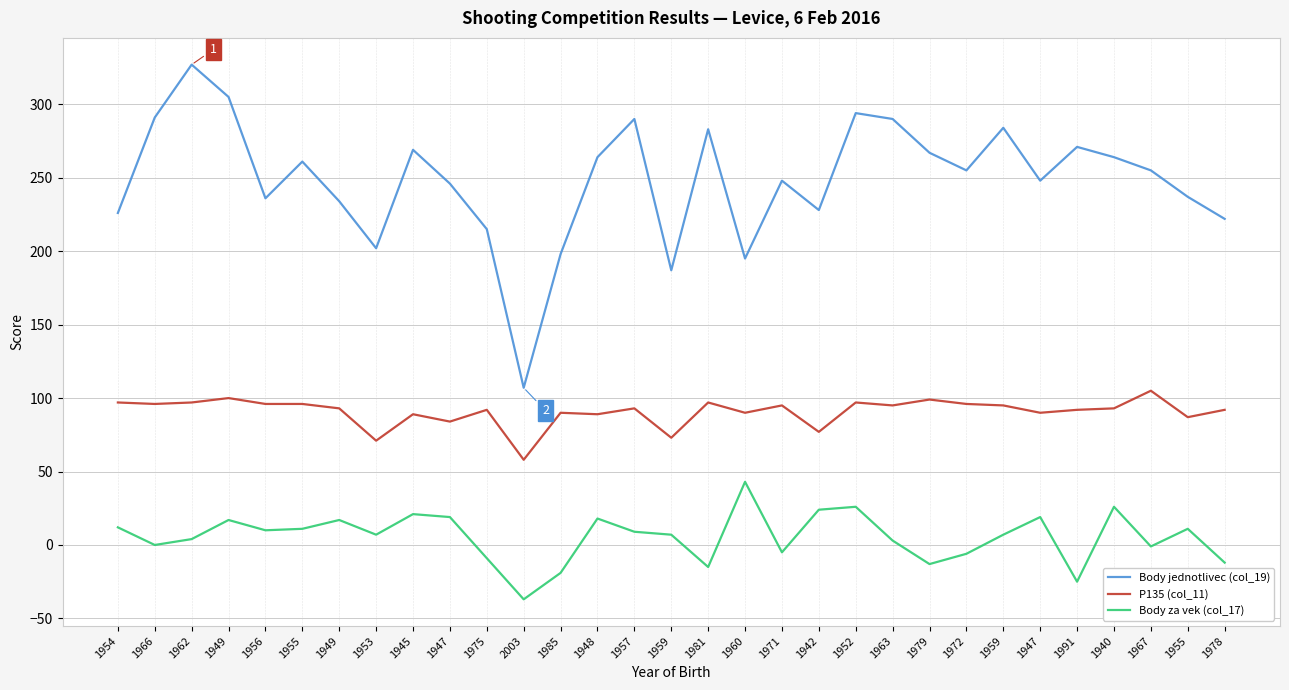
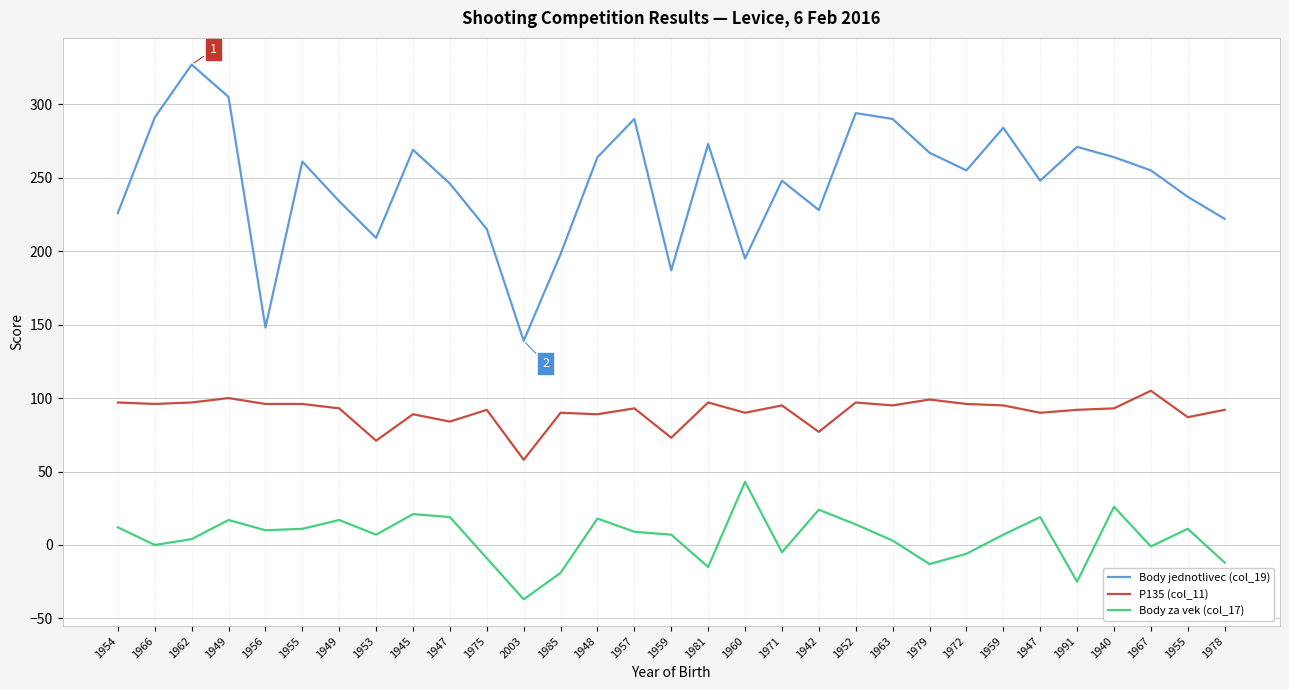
Body jednotlivec (col_19), 1956: 236 -> 148
Body jednotlivec (col_19), 1953: 202 -> 209
Body jednotlivec (col_19), 2003: 107 -> 139
Body jednotlivec (col_19), 1981: 283 -> 273
Body za vek (col_17), 1952: 26 -> 14
